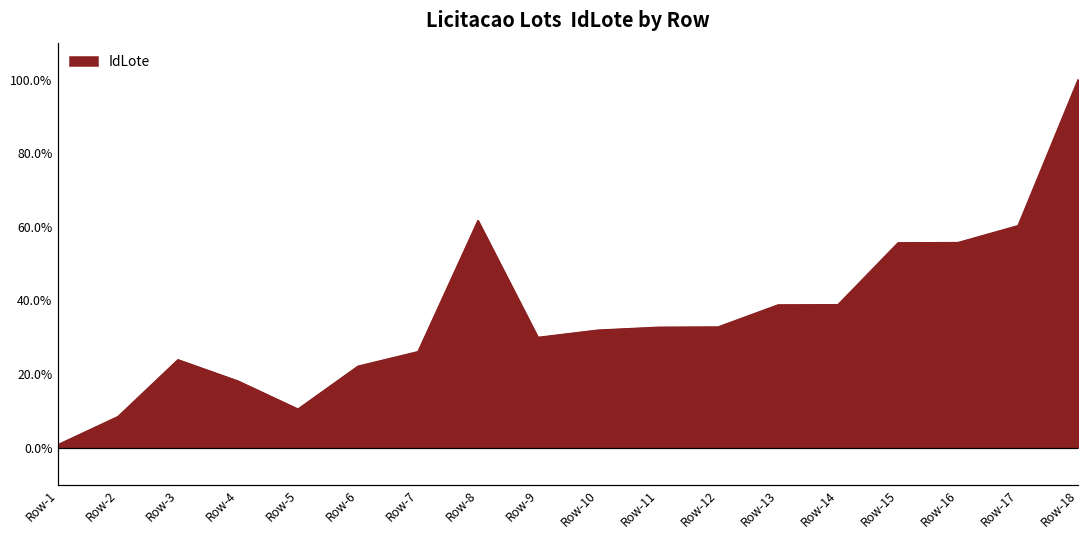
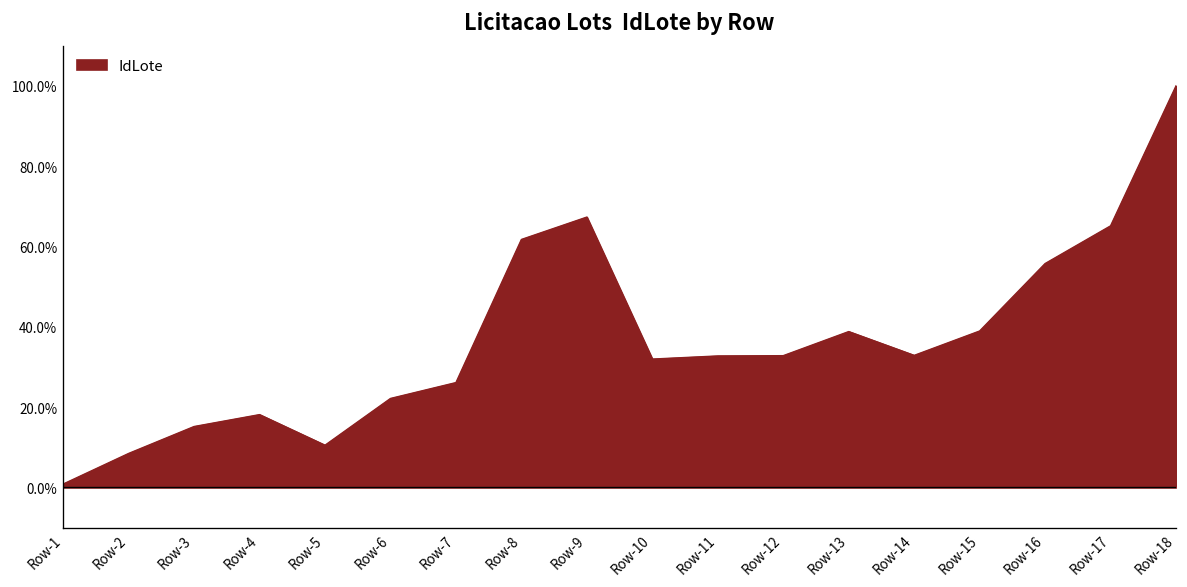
Row-3: 24% -> 15%
Row-9: 30% -> 67%
Row-14: 39% -> 33%
Row-15: 56% -> 39%
Row-17: 60% -> 65%
